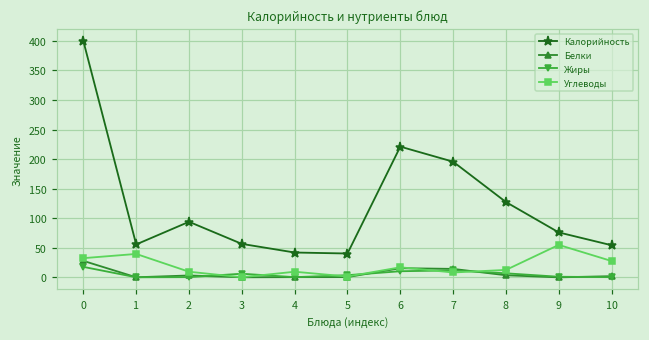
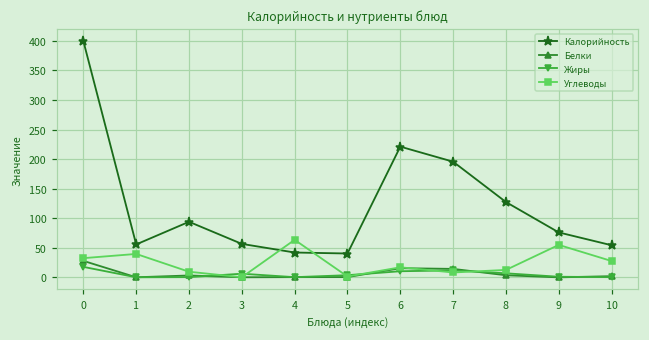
Углеводы, 4: 10 -> 60
